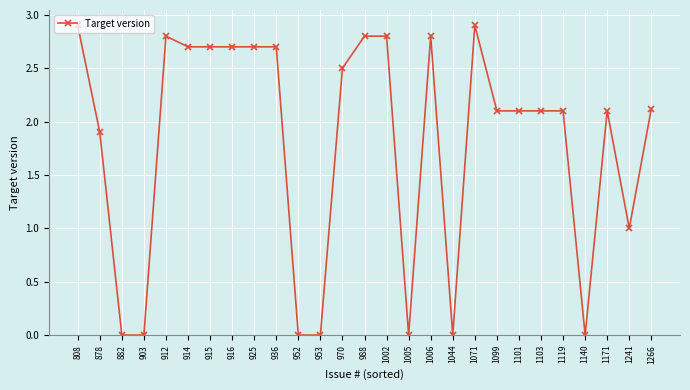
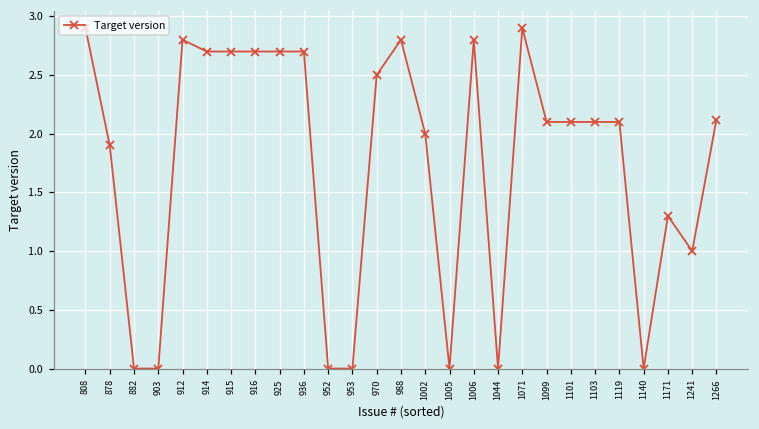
1002: 2.8 -> 2.0
1171: 2.1 -> 1.3
